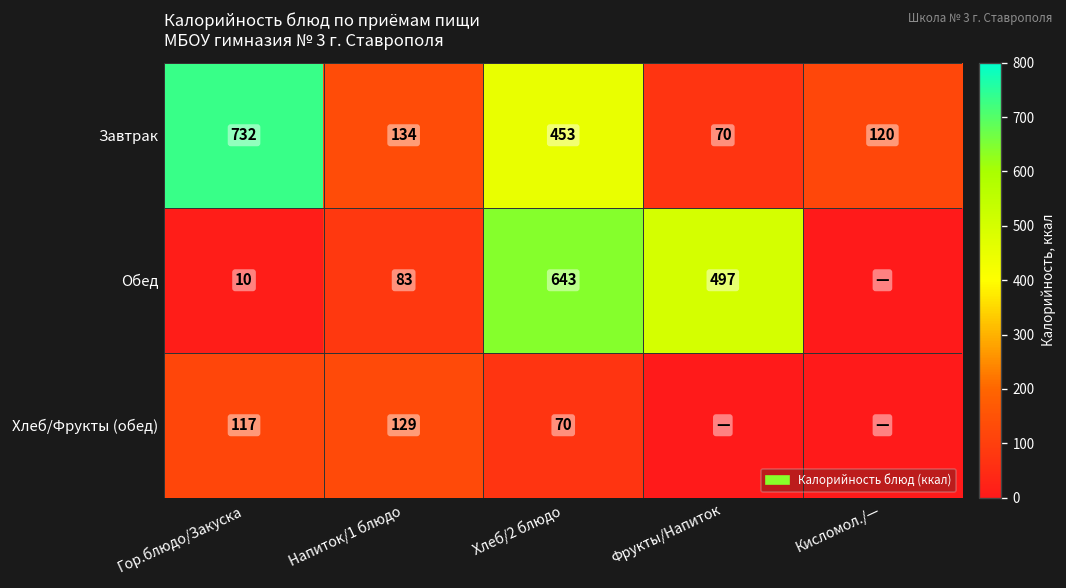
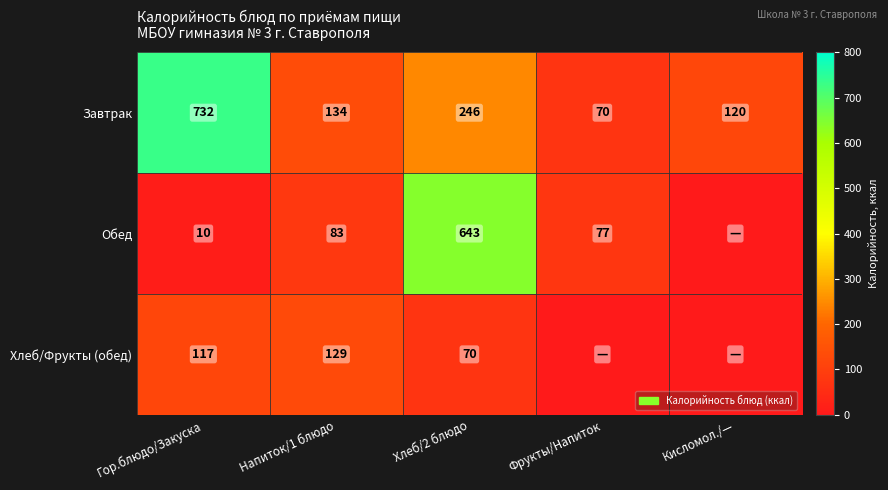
Завтрак, Хлеб/2 блюдо: 453 -> 246
Обед, Фрукты/Напиток: 497 -> 77
